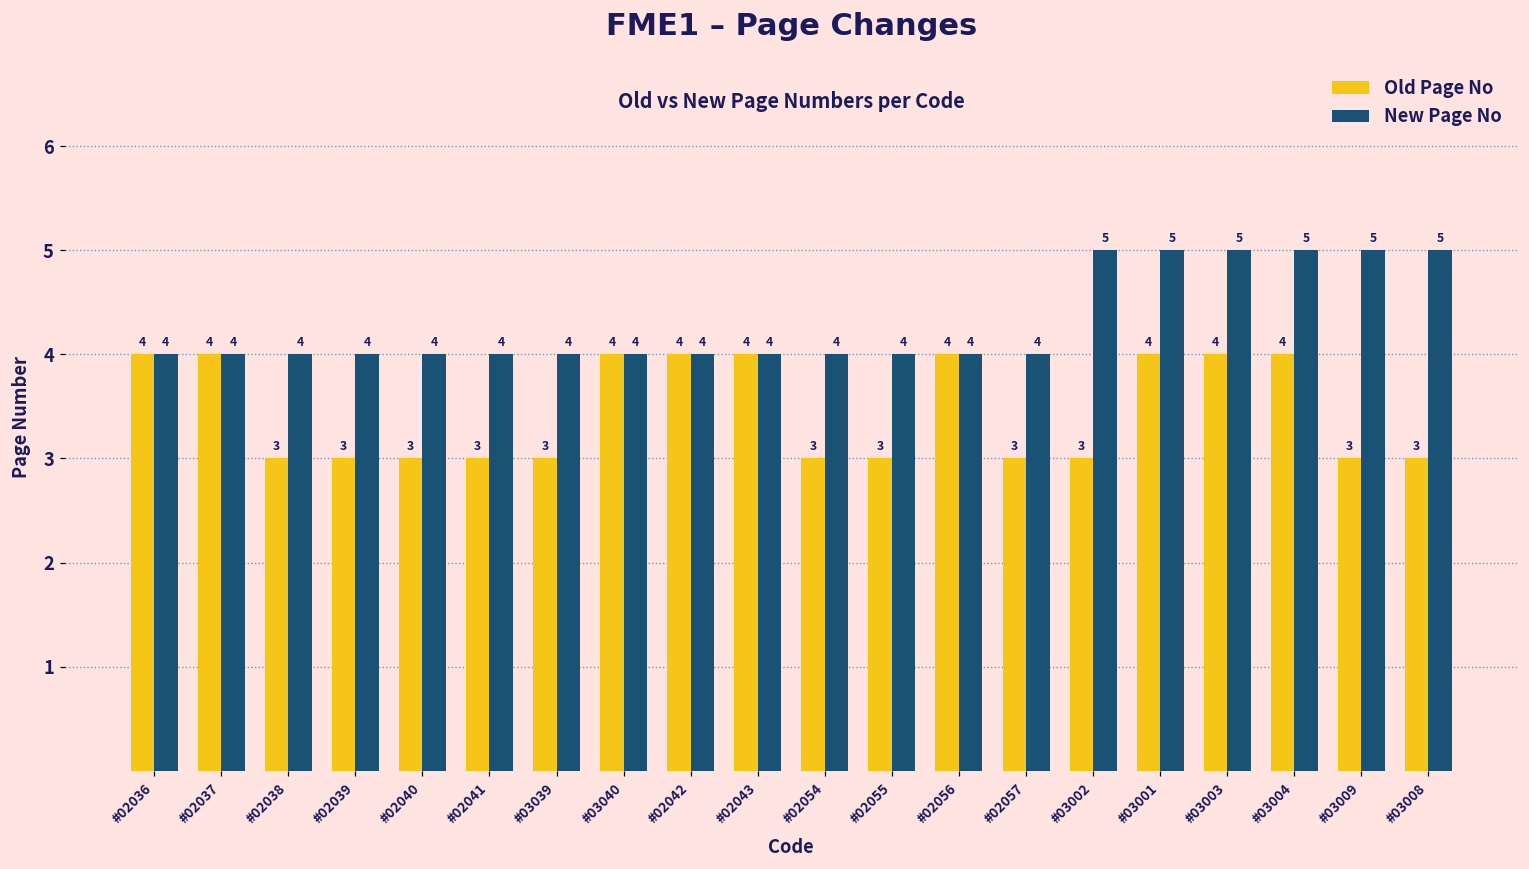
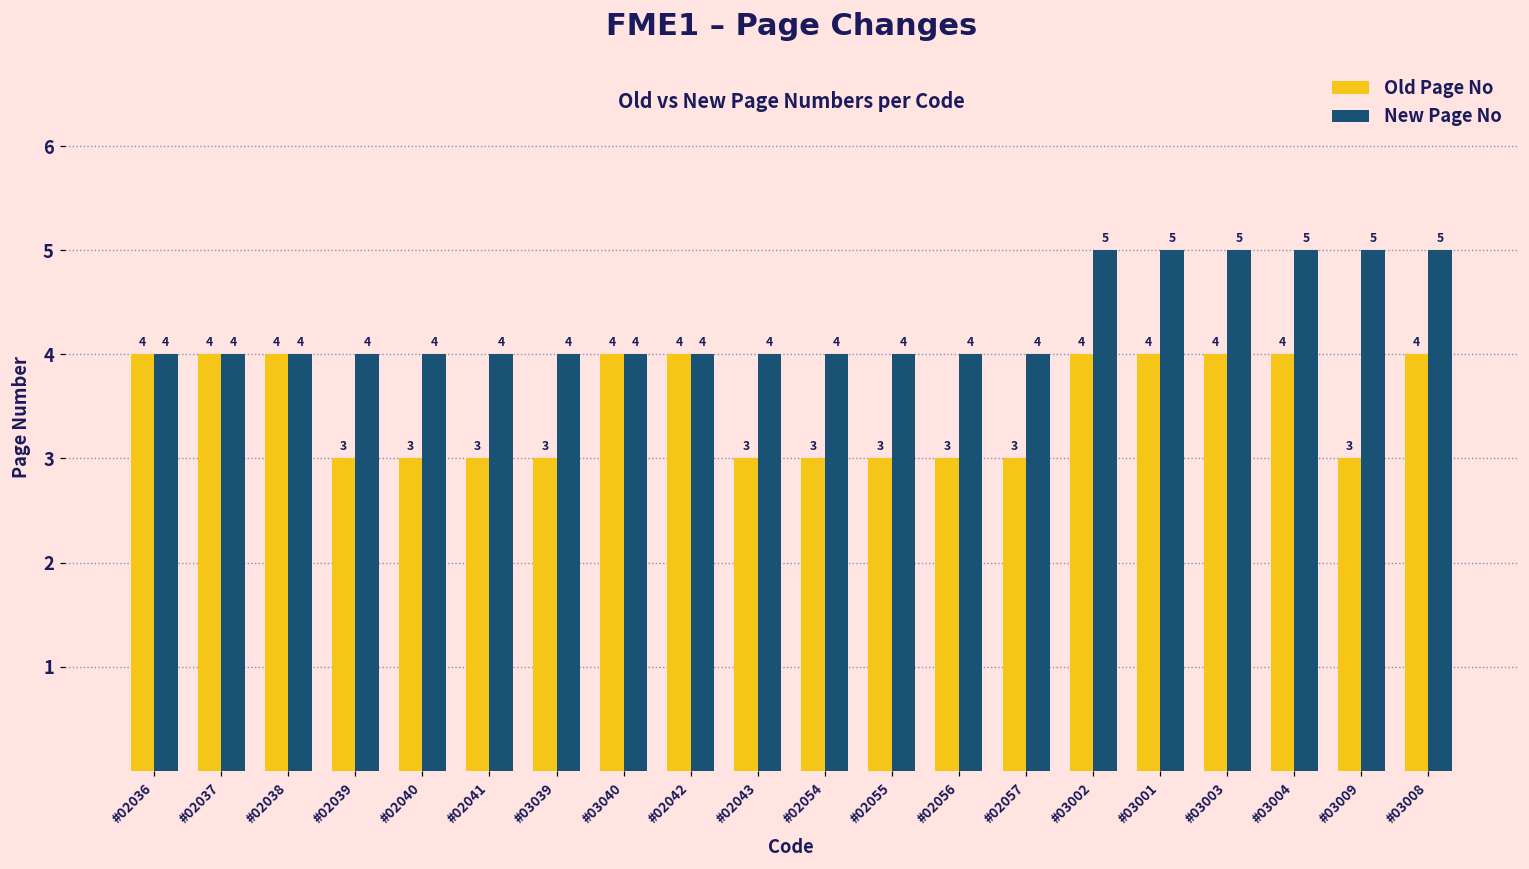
Old Page No, #02038: 3 -> 4
Old Page No, #02043: 4 -> 3
Old Page No, #02056: 4 -> 3
Old Page No, #03002: 3 -> 4
Old Page No, #03008: 3 -> 4
